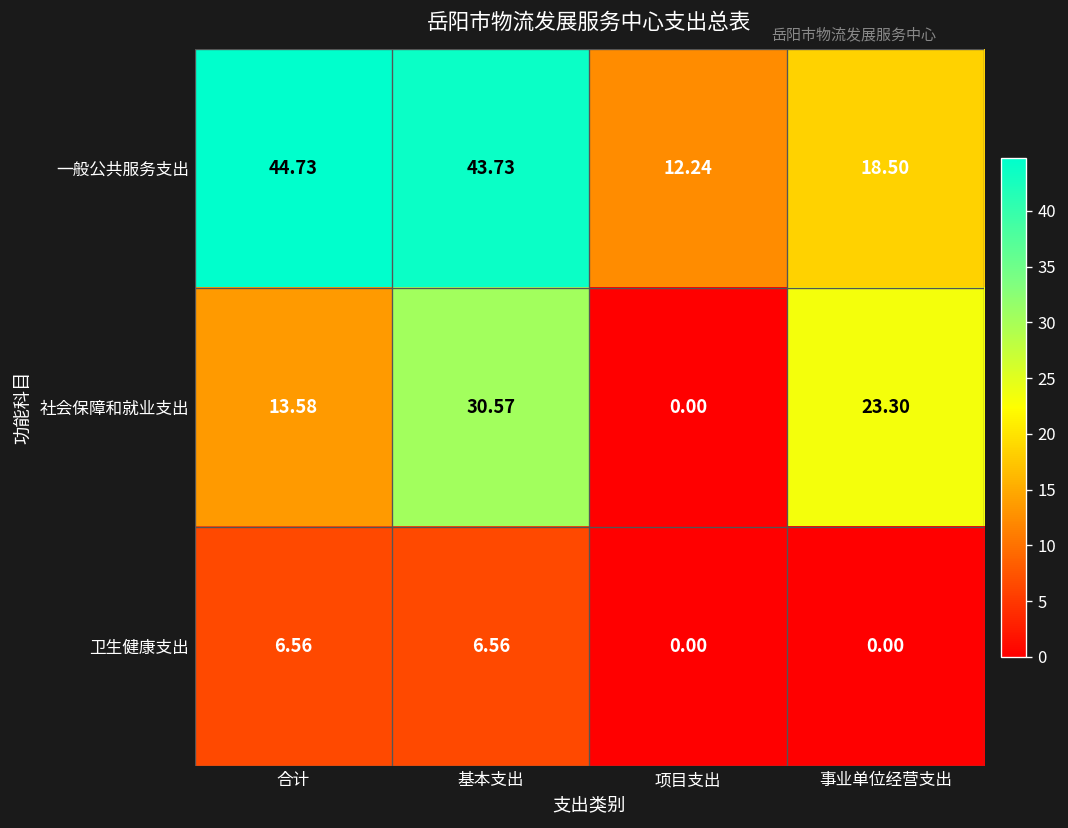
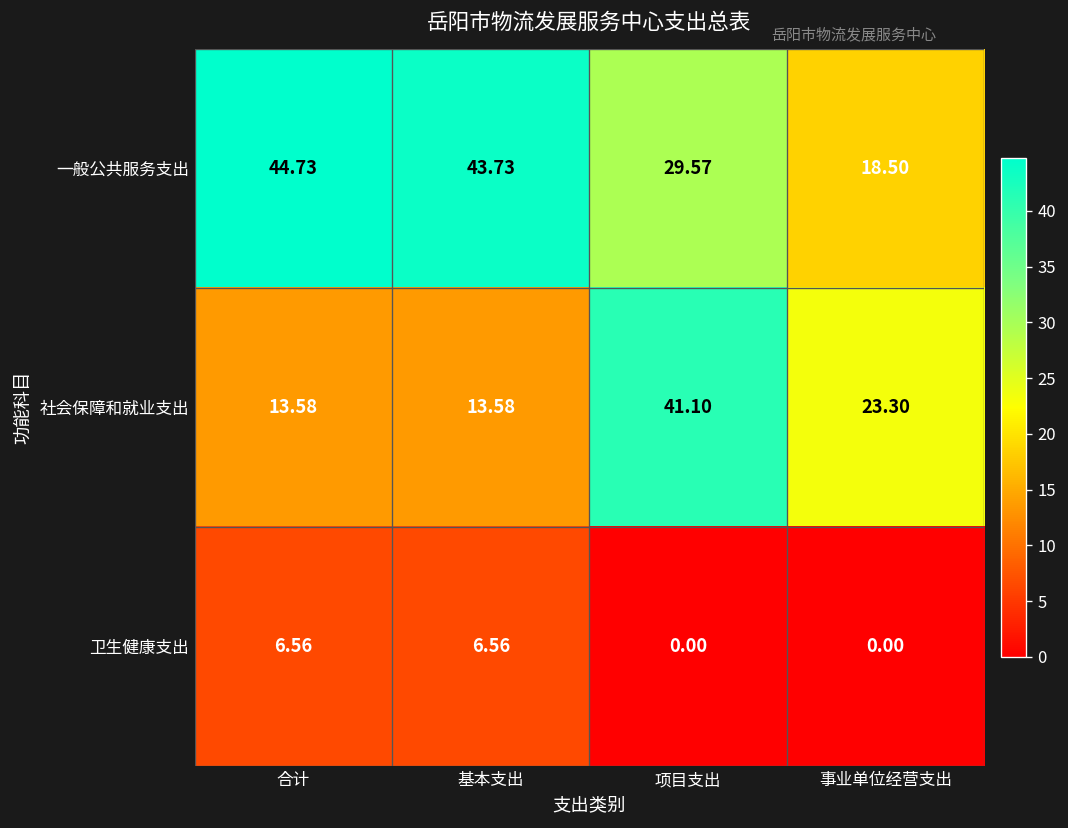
一般公共服务支出, 项目支出: 12.24 -> 29.57
社会保障和就业支出, 基本支出: 30.57 -> 13.58
社会保障和就业支出, 项目支出: 0.00 -> 41.10
